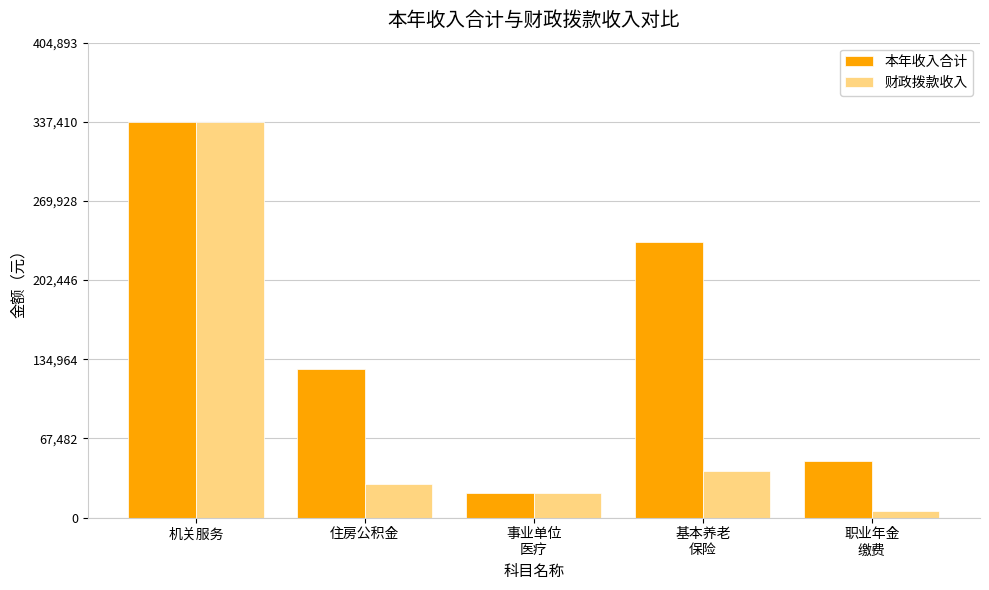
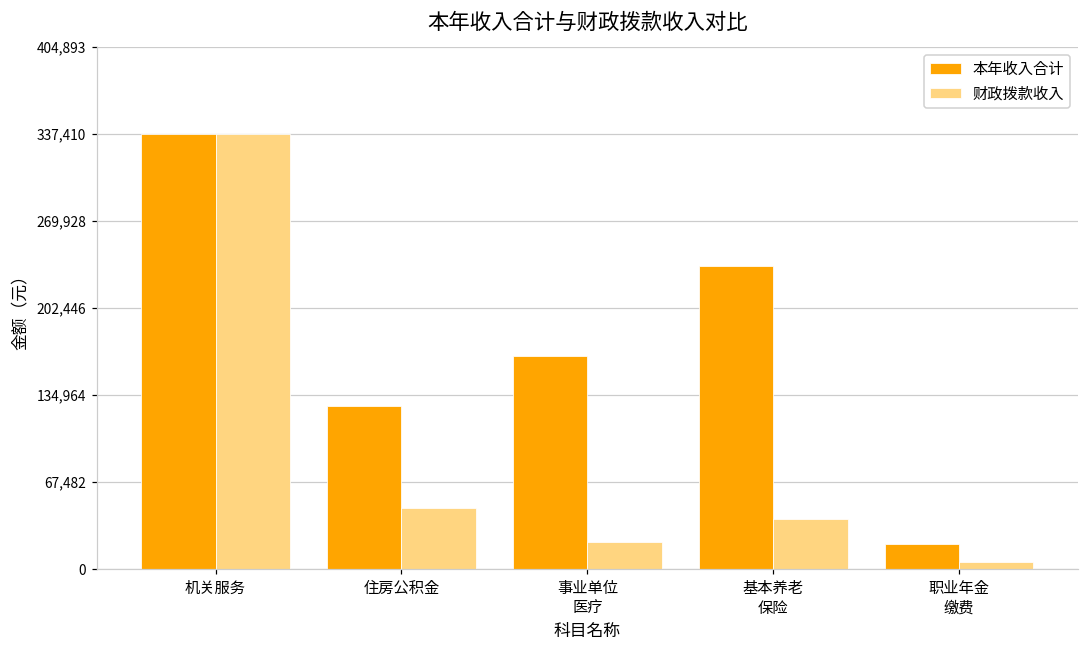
财政拨款收入, 住房公积金: 28,000 -> 47,000
本年收入合计, 事业单位 医疗: 21,000 -> 165,000
本年收入合计, 职业年金 缴费: 49,000 -> 20,000
